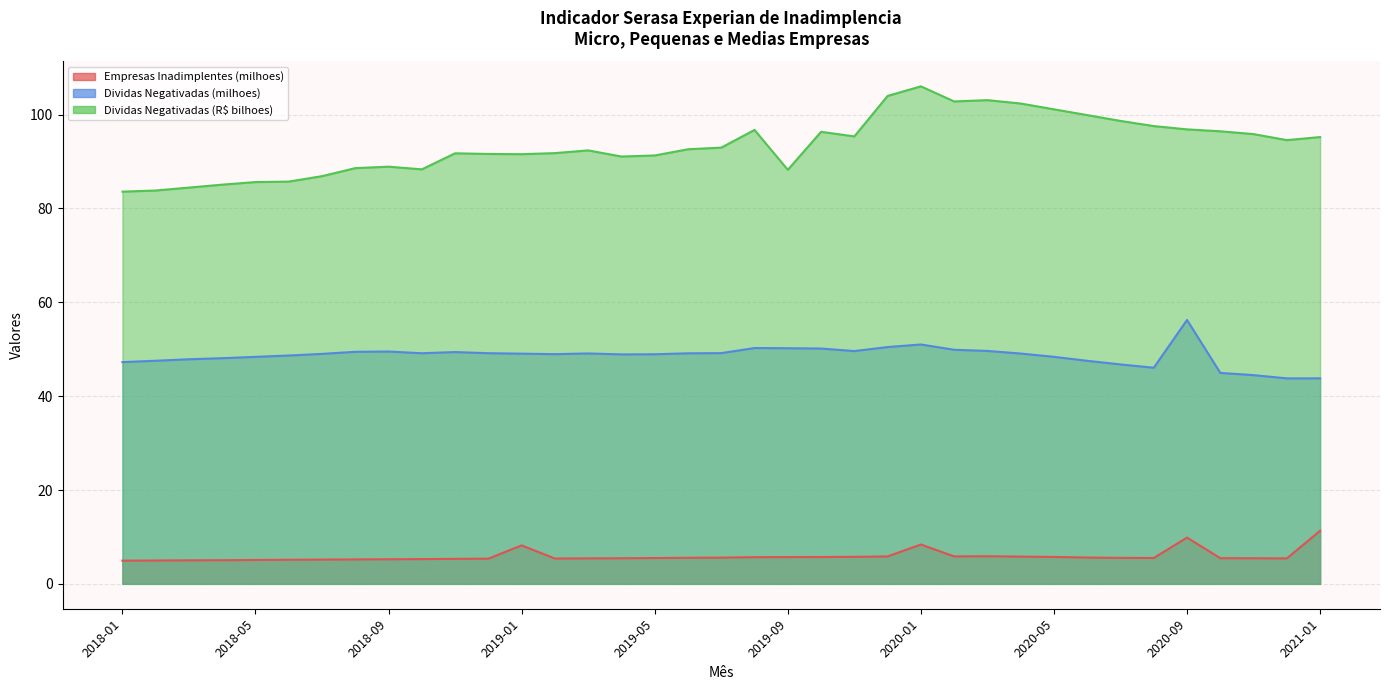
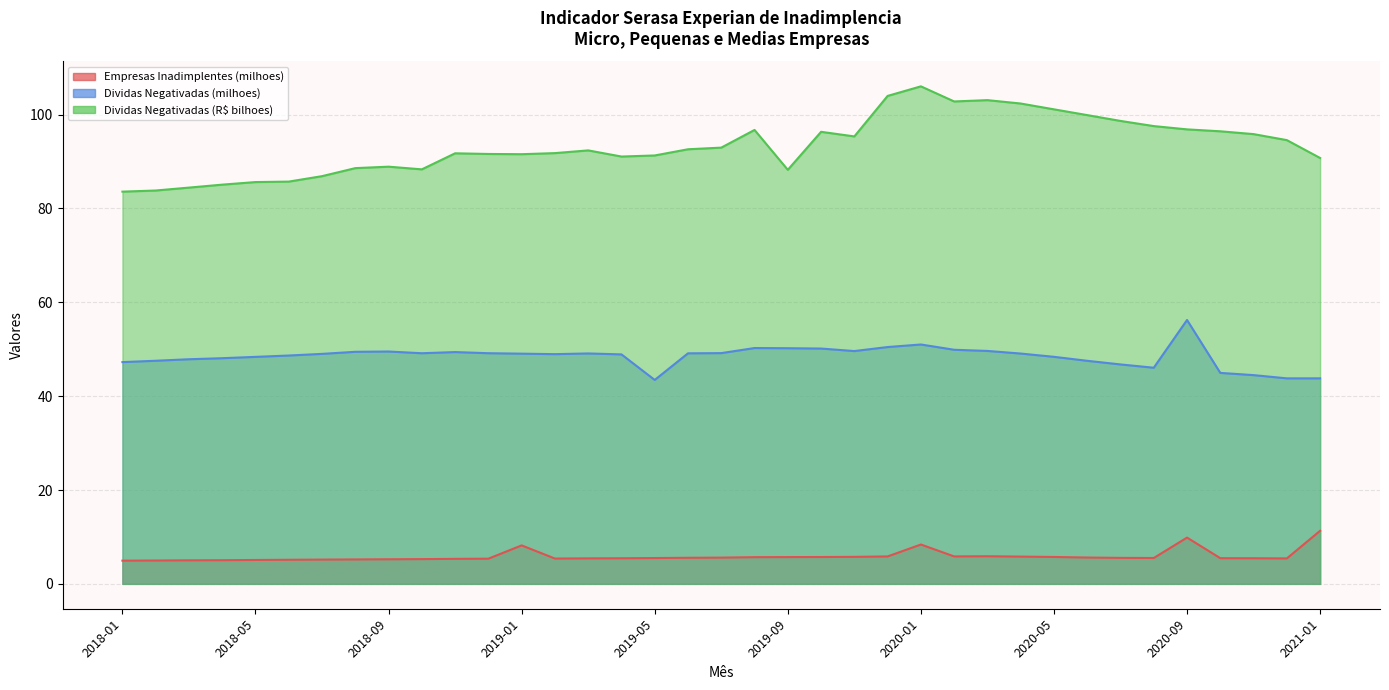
Dividas Negativadas (milhoes), 2019-05: 49 -> 43
Dividas Negativadas (R$ bilhoes), 2021-01: 95 -> 91
